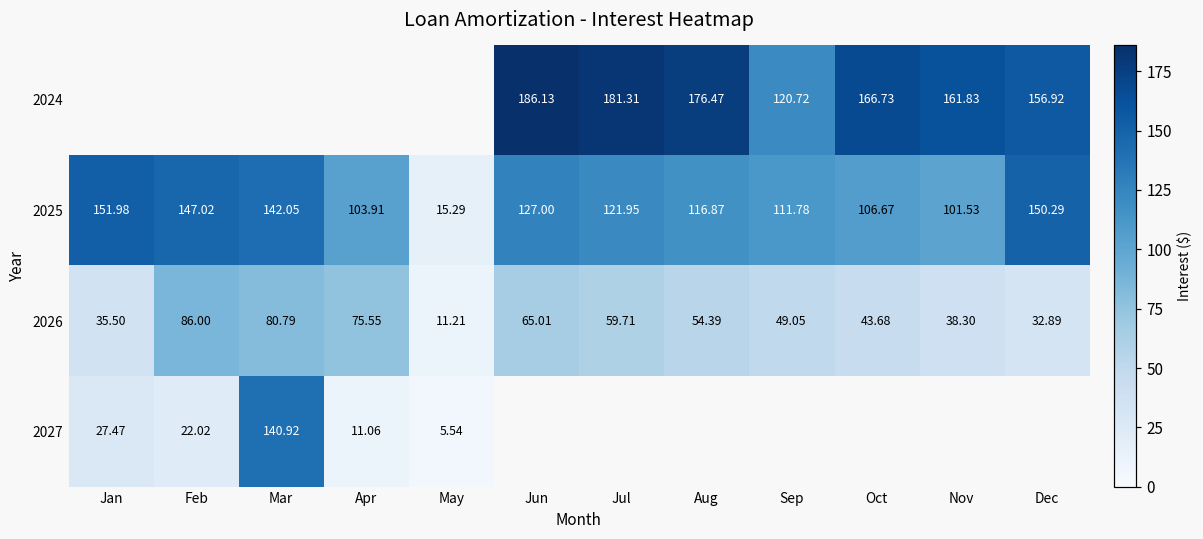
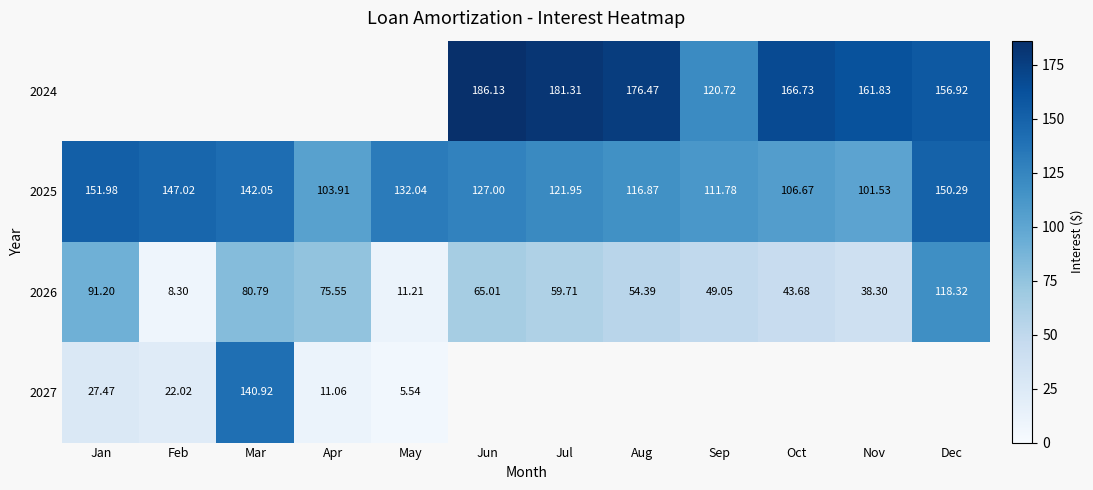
2025, May: 15.29 -> 132.04
2026, Jan: 35.50 -> 91.20
2026, Feb: 86.00 -> 8.30
2026, Dec: 32.89 -> 118.32
